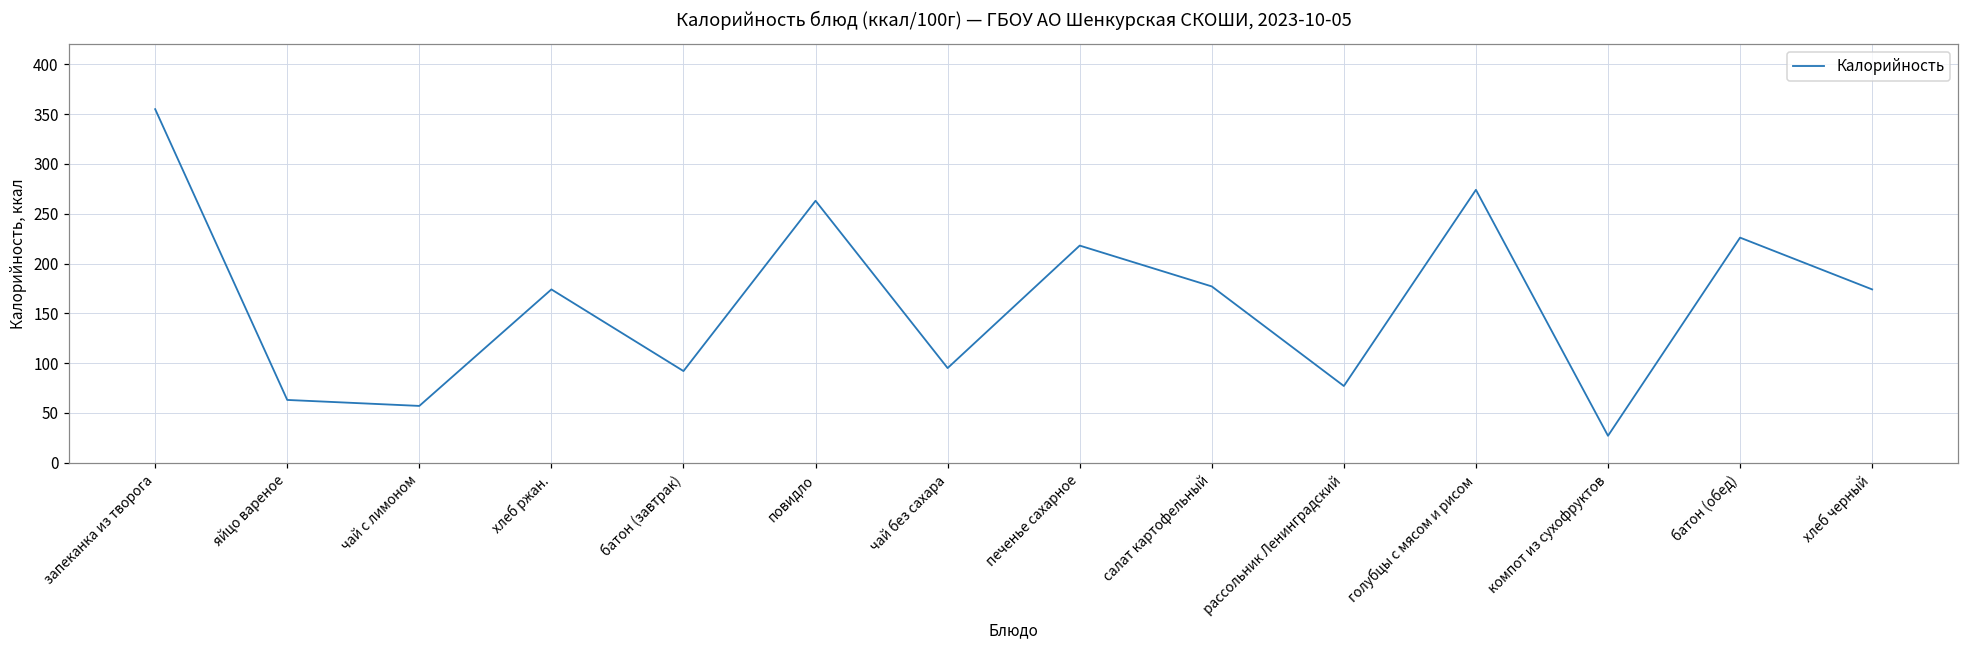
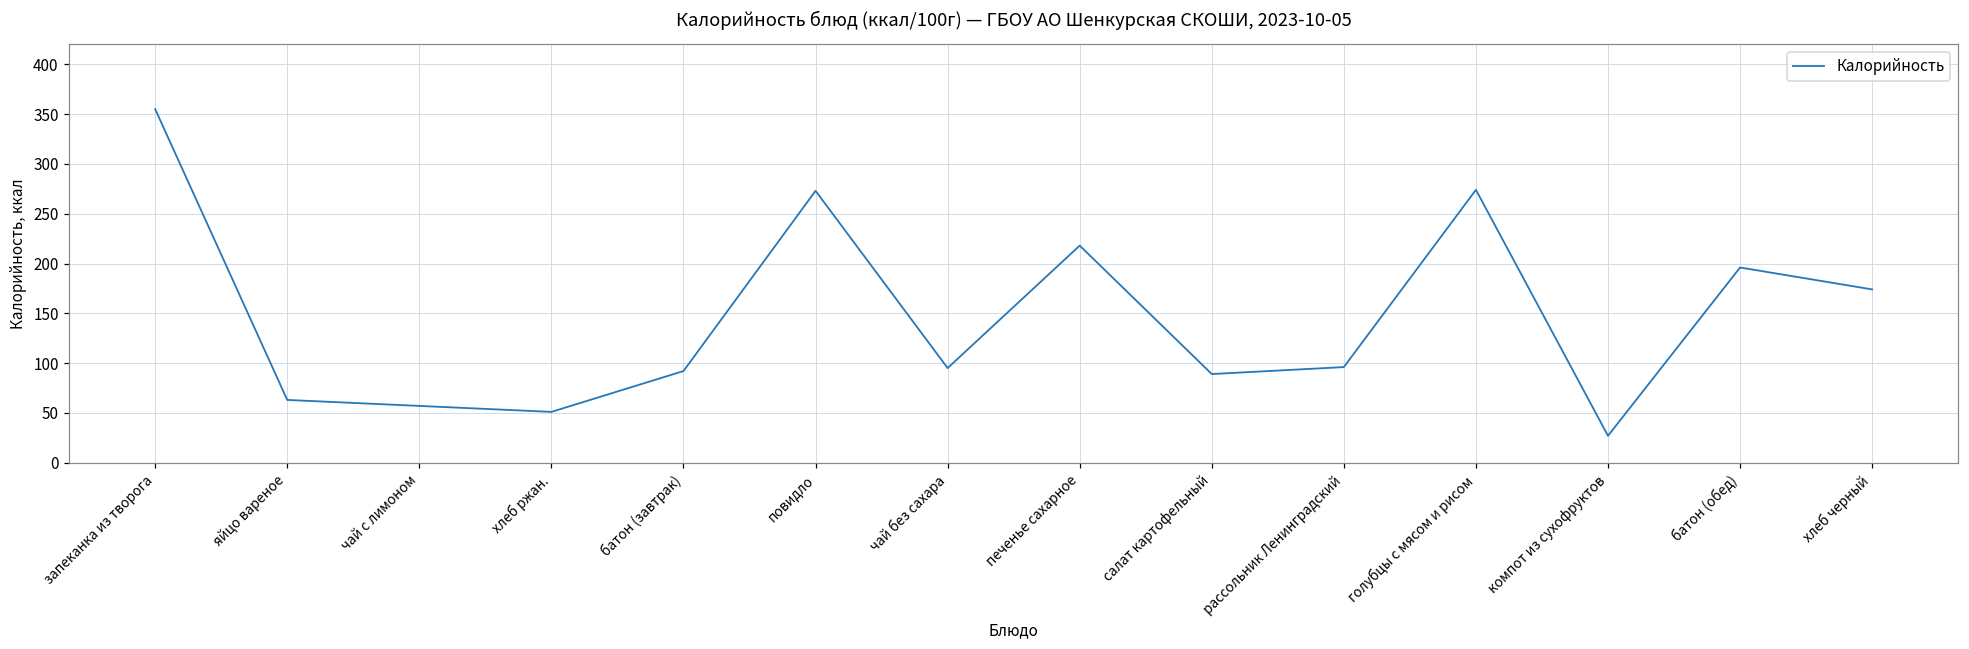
хлеб ржан.: 170 -> 50
повидло: 260 -> 270
салат картофельный: 180 -> 90
рассольник Ленинградский: 80 -> 100
батон (обед): 230 -> 200
